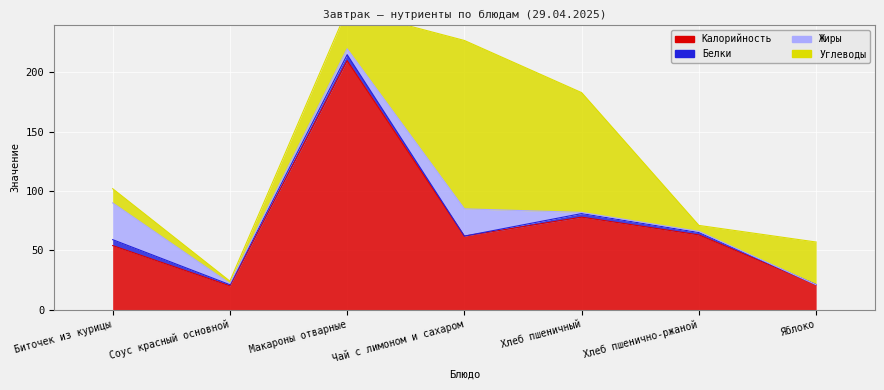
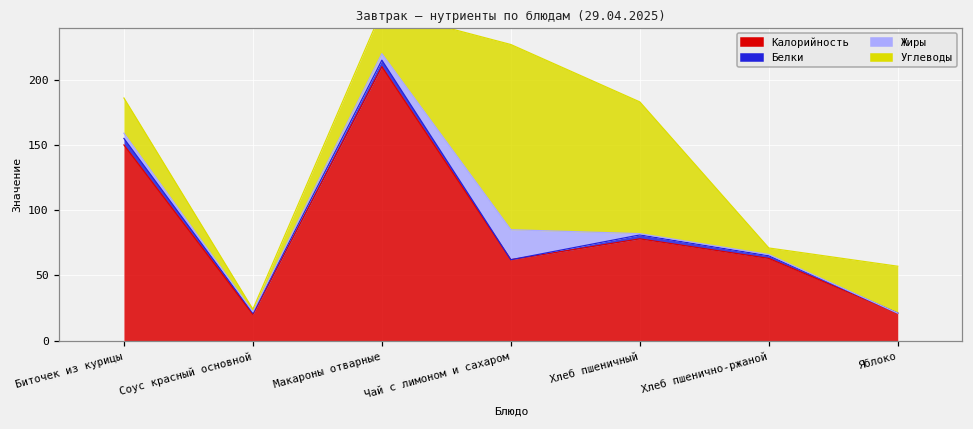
Калорийность, Биточек из курицы: 54 -> 150
Жиры, Биточек из курицы: 31 -> 4
Углеводы, Биточек из курицы: 12 -> 27
